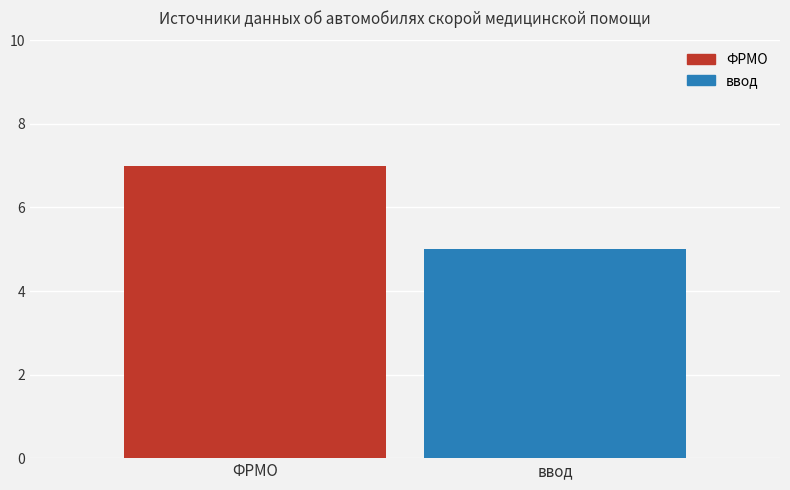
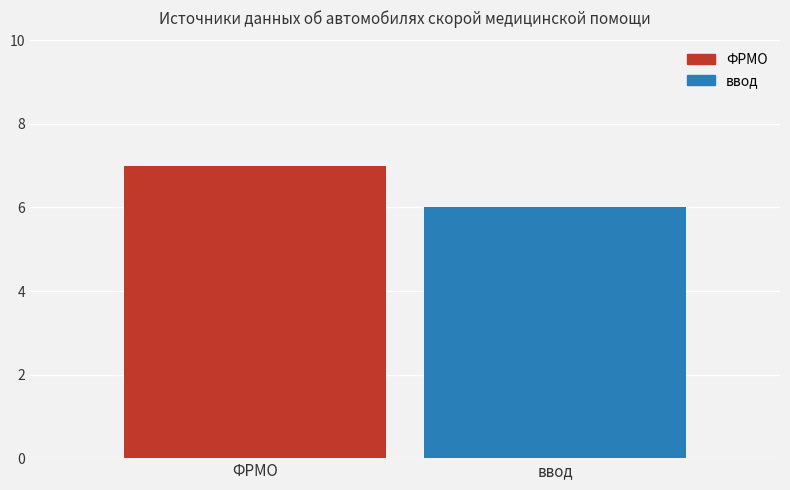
ввод: 5 -> 6
